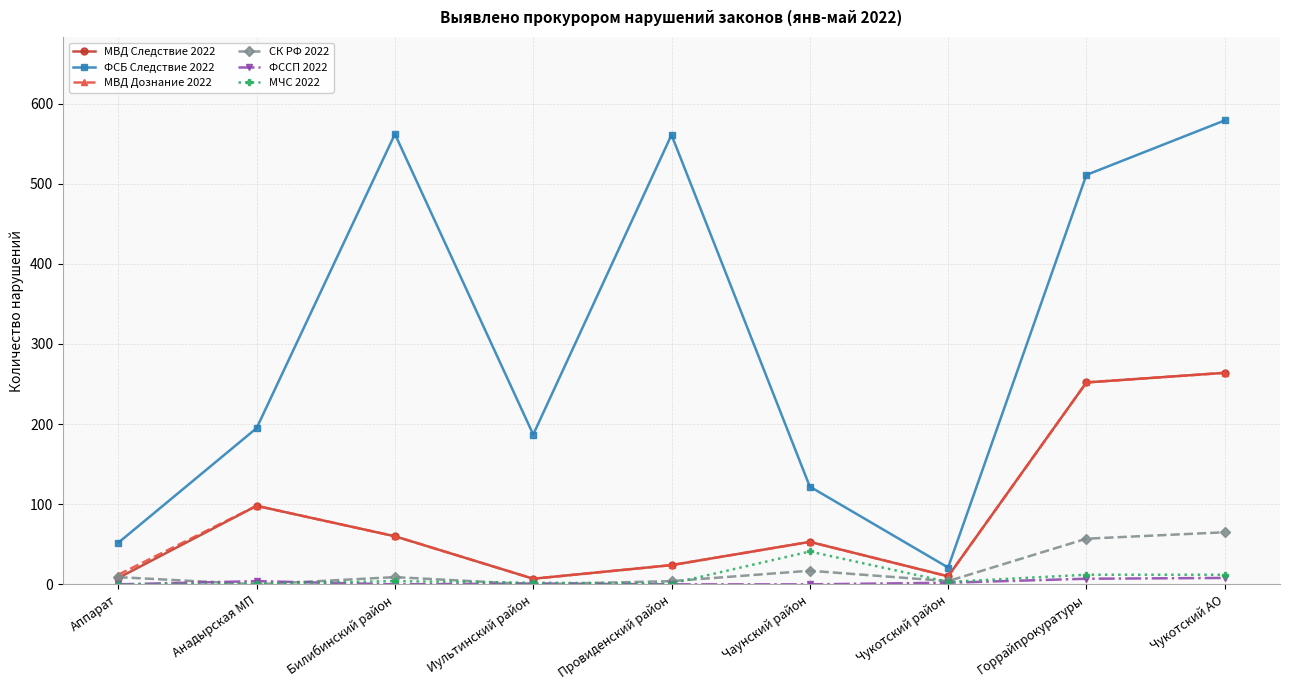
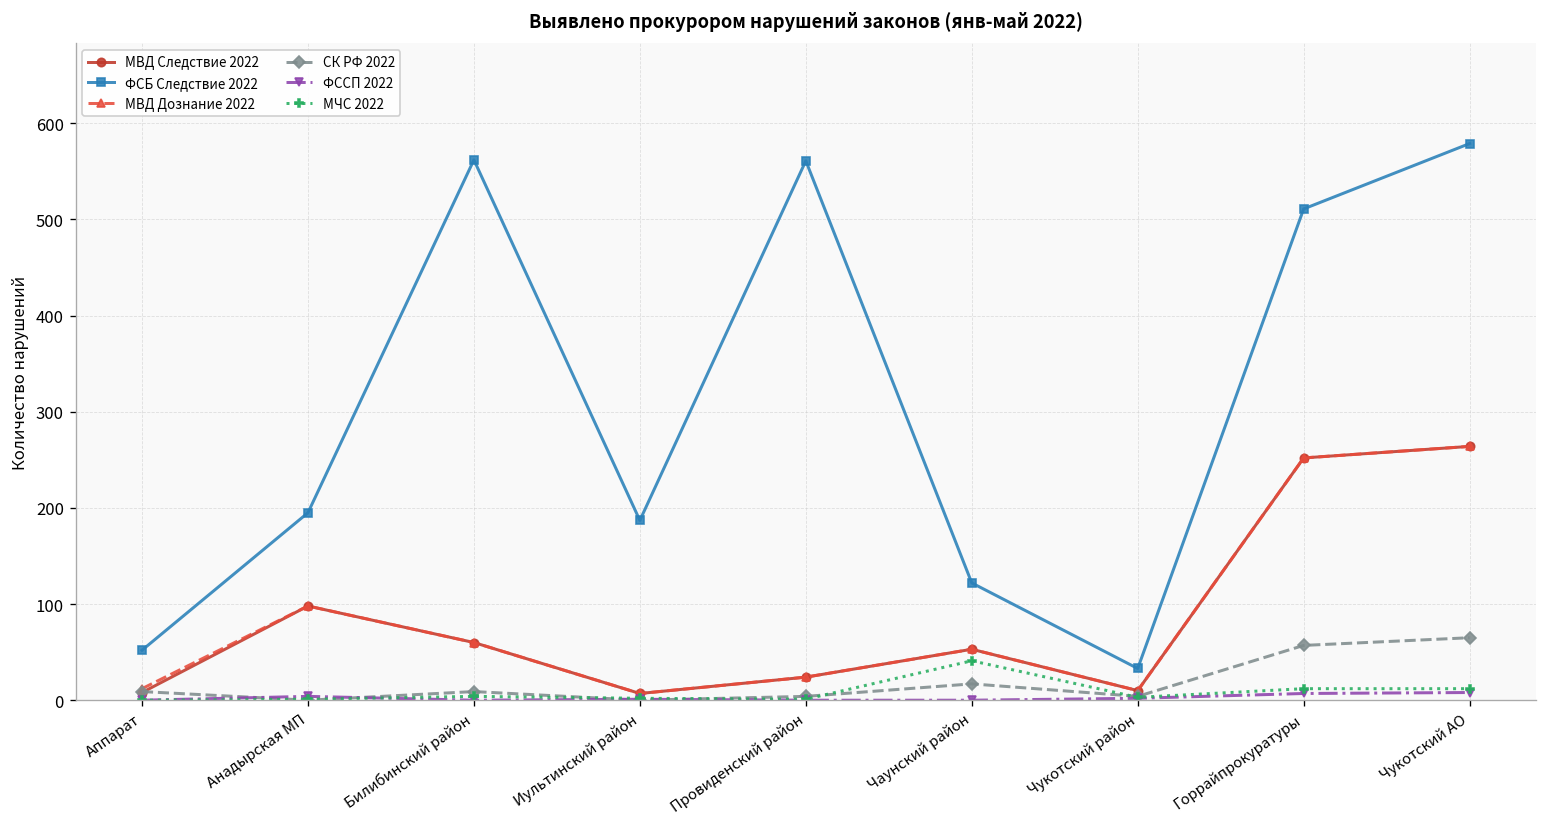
ФСБ Следствие 2022, Чукотский район: 20 -> 30
